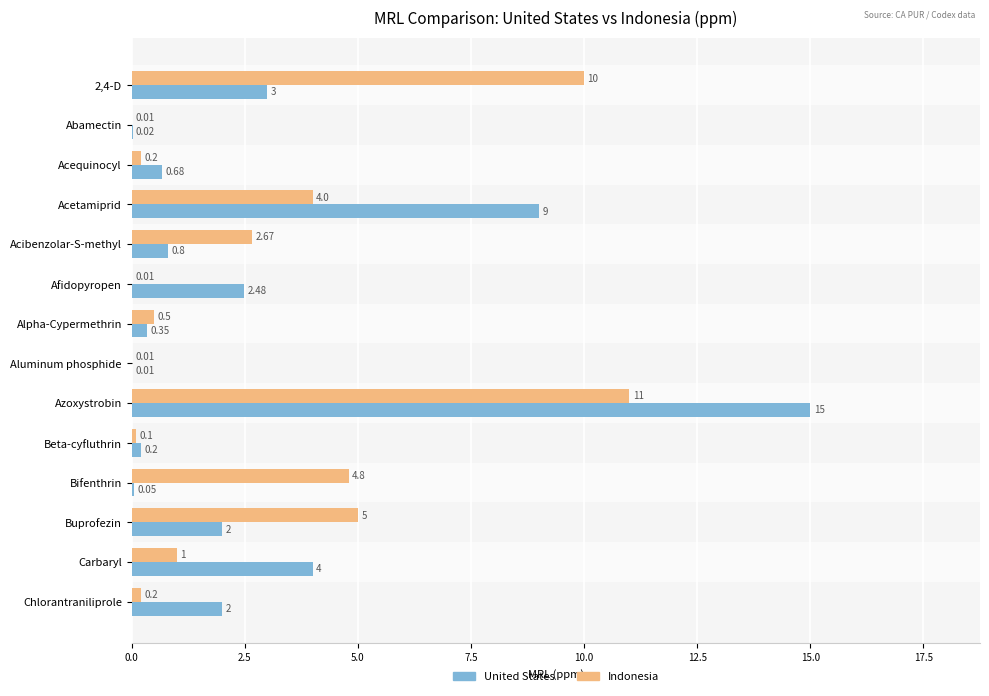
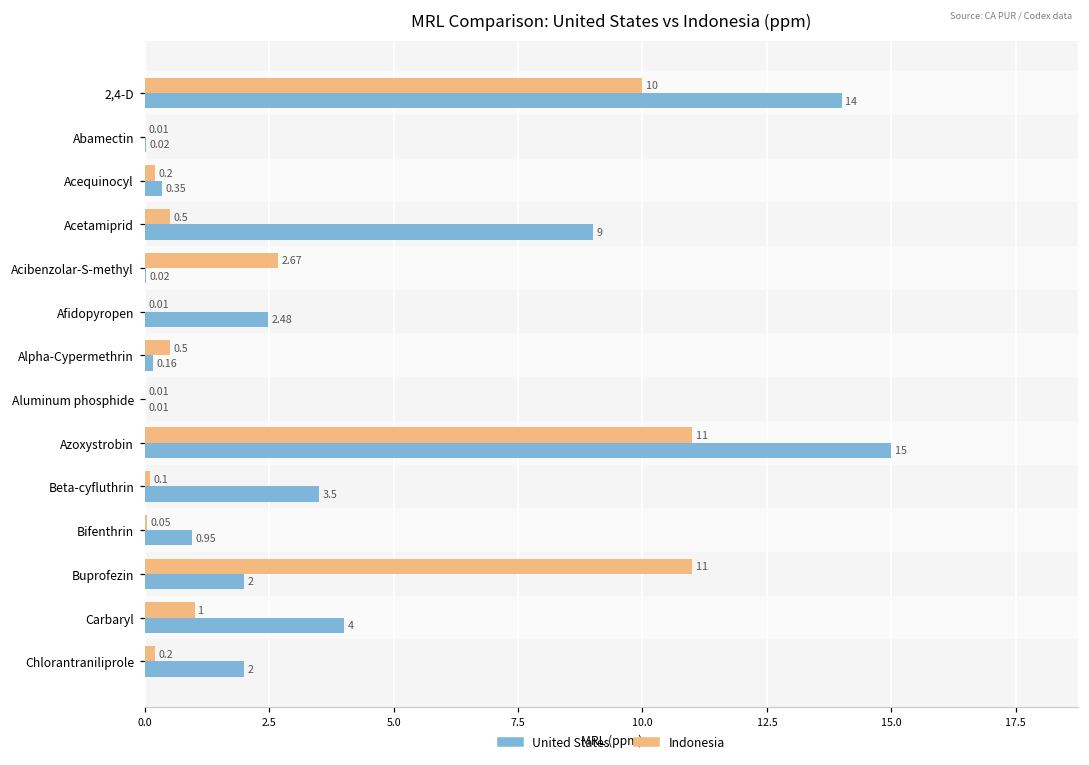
United States, 2,4-D: 3 -> 14
United States, Acequinocyl: 0.68 -> 0.35
Indonesia, Acetamiprid: 4.0 -> 0.5
United States, Acibenzolar-S-methyl: 0.8 -> 0.02
United States, Alpha-Cypermethrin: 0.35 -> 0.16
United States, Beta-cyfluthrin: 0.2 -> 3.5
Indonesia, Bifenthrin: 4.8 -> 0.05
United States, Bifenthrin: 0.05 -> 0.95
Indonesia, Buprofezin: 5 -> 11
